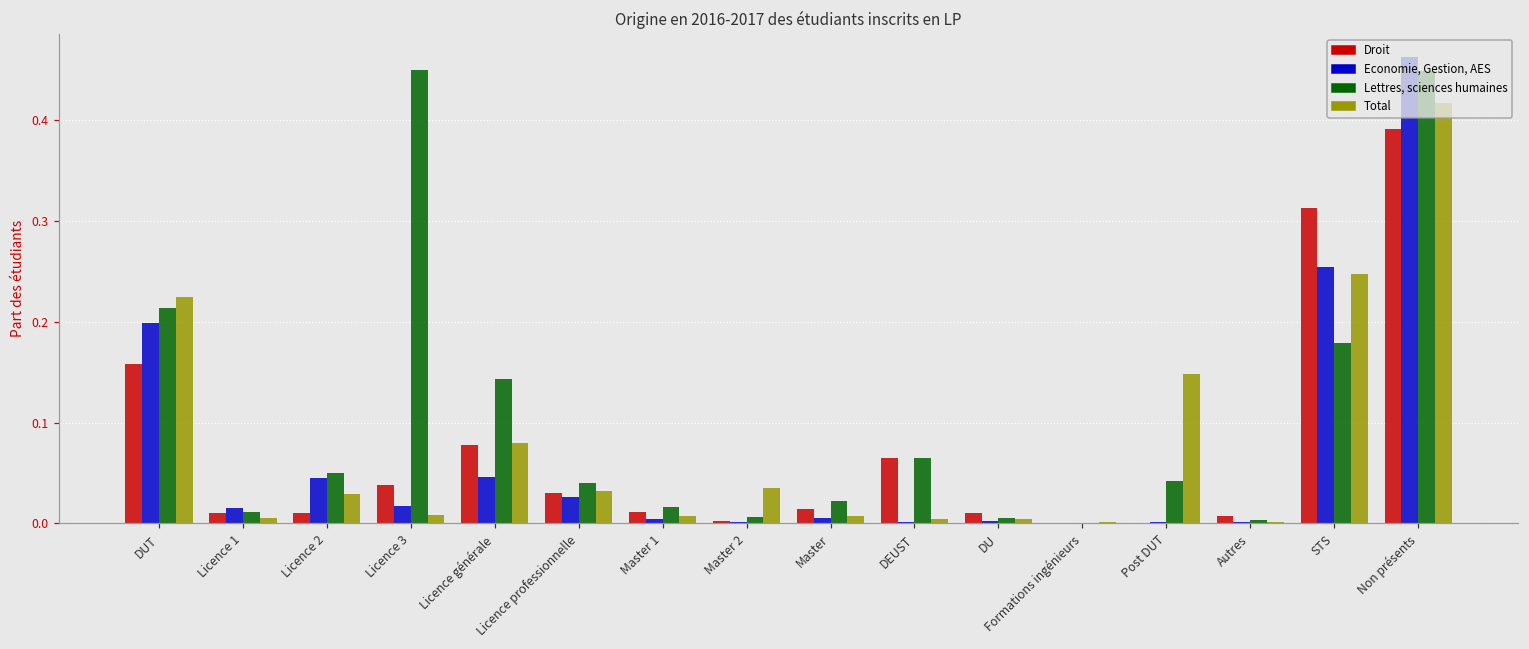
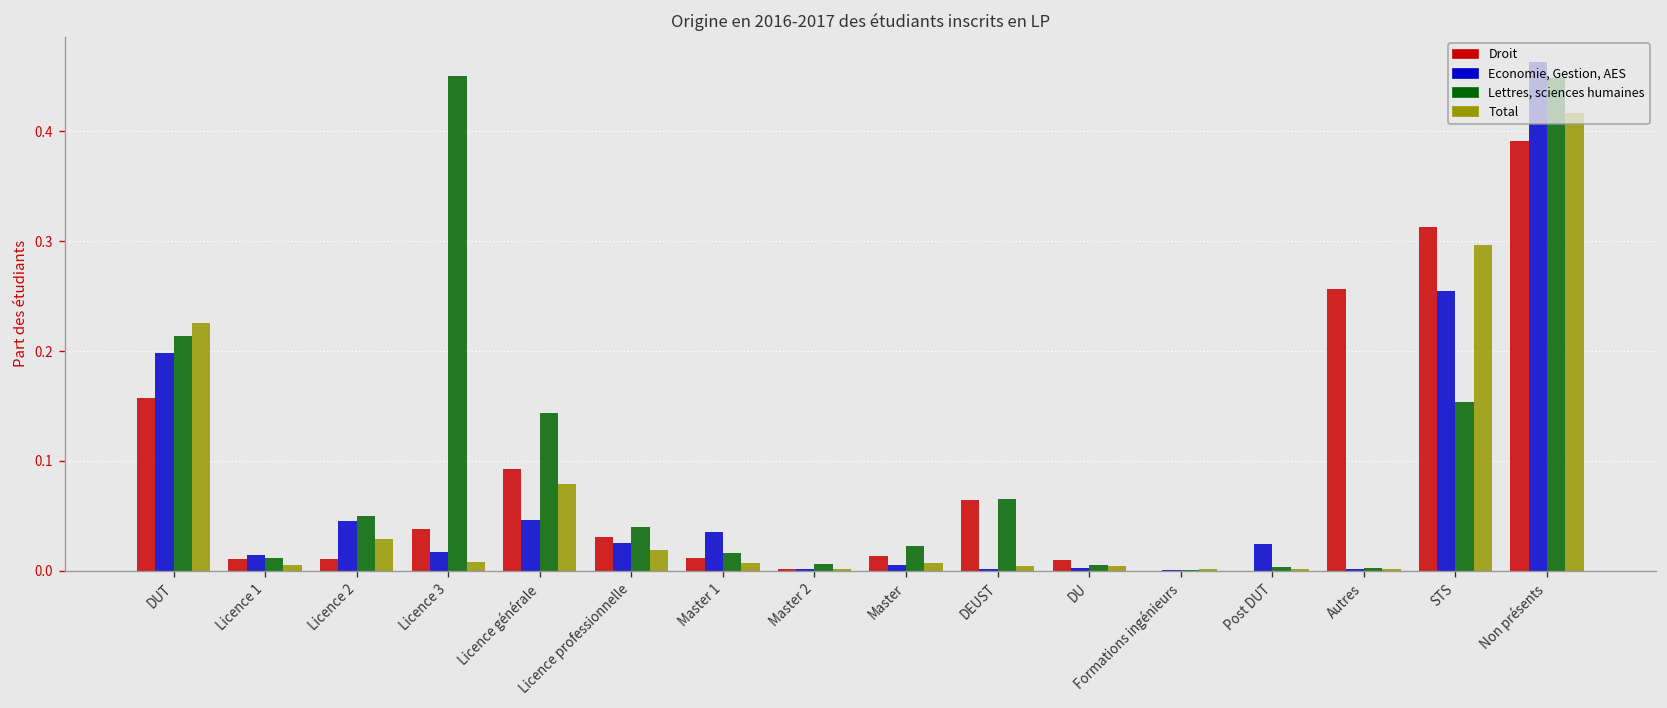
Droit, Licence générale: 0.08 -> 0.09
Total, Licence professionnelle: 0.03 -> 0.02
Economie, Gestion, AES, Master 1: 0.00 -> 0.04
Total, Master 2: 0.04 -> 0.00
Economie, Gestion, AES, Post DUT: 0.00 -> 0.02
Lettres, sciences humaines, Post DUT: 0.04 -> 0.00
Total, Post DUT: 0.15 -> 0.00
Droit, Autres: 0.01 -> 0.26
Lettres, sciences humaines, STS: 0.18 -> 0.15
Total, STS: 0.25 -> 0.30
